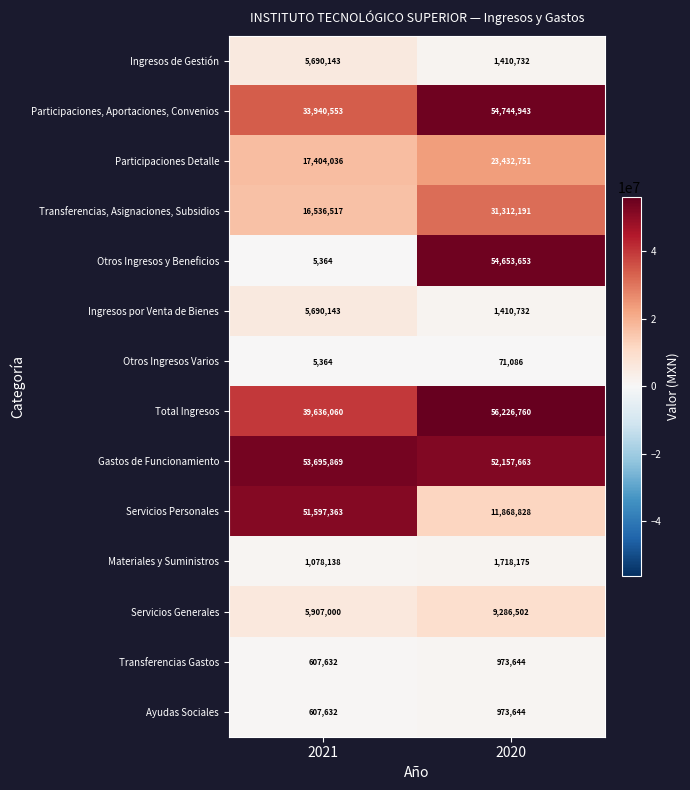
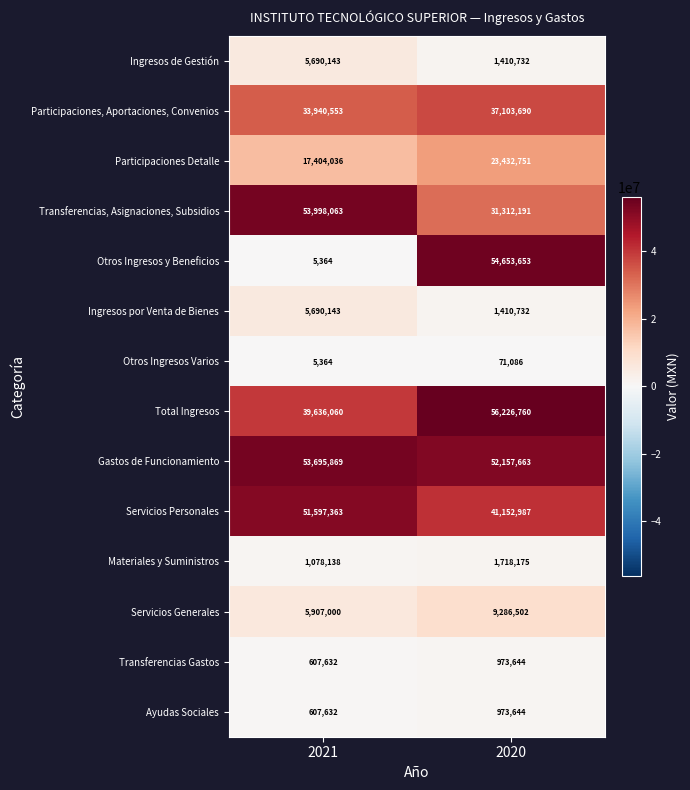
Participaciones, Aportaciones, Convenios, 2020: 54,744,943 -> 37,103,690
Transferencias, Asignaciones, Subsidios, 2021: 16,536,517 -> 53,998,063
Servicios Personales, 2020: 11,868,828 -> 41,152,987
